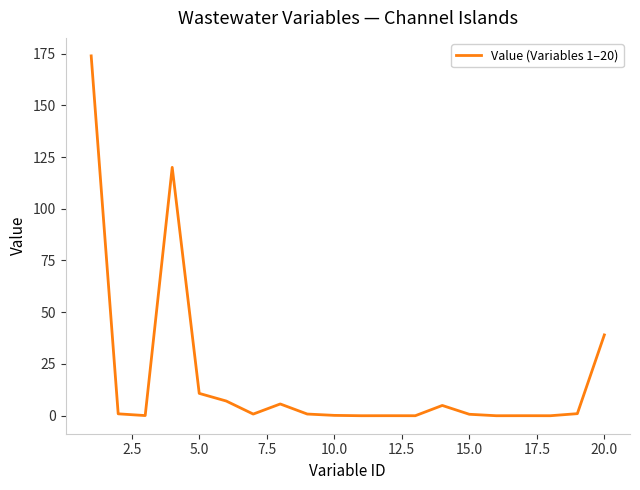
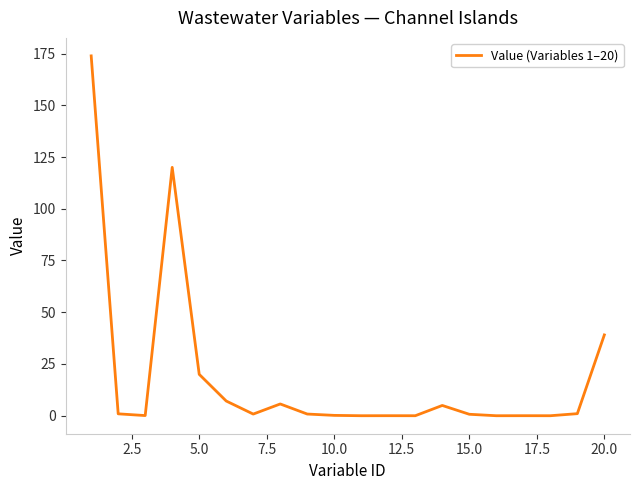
5.0: 11 -> 20
